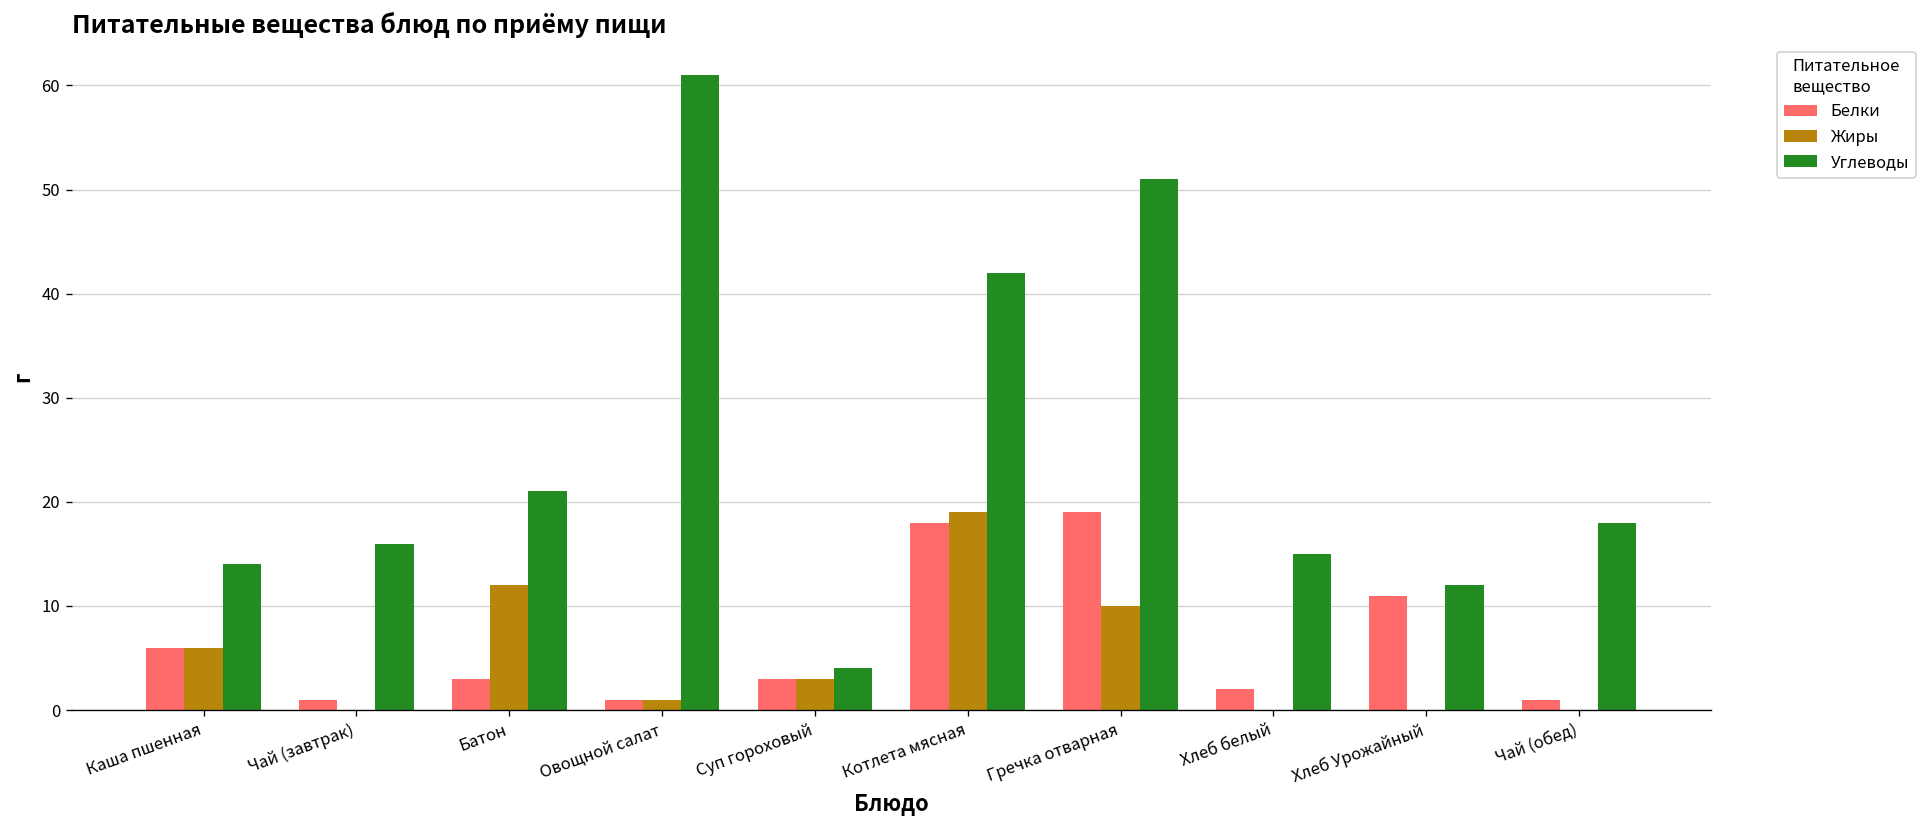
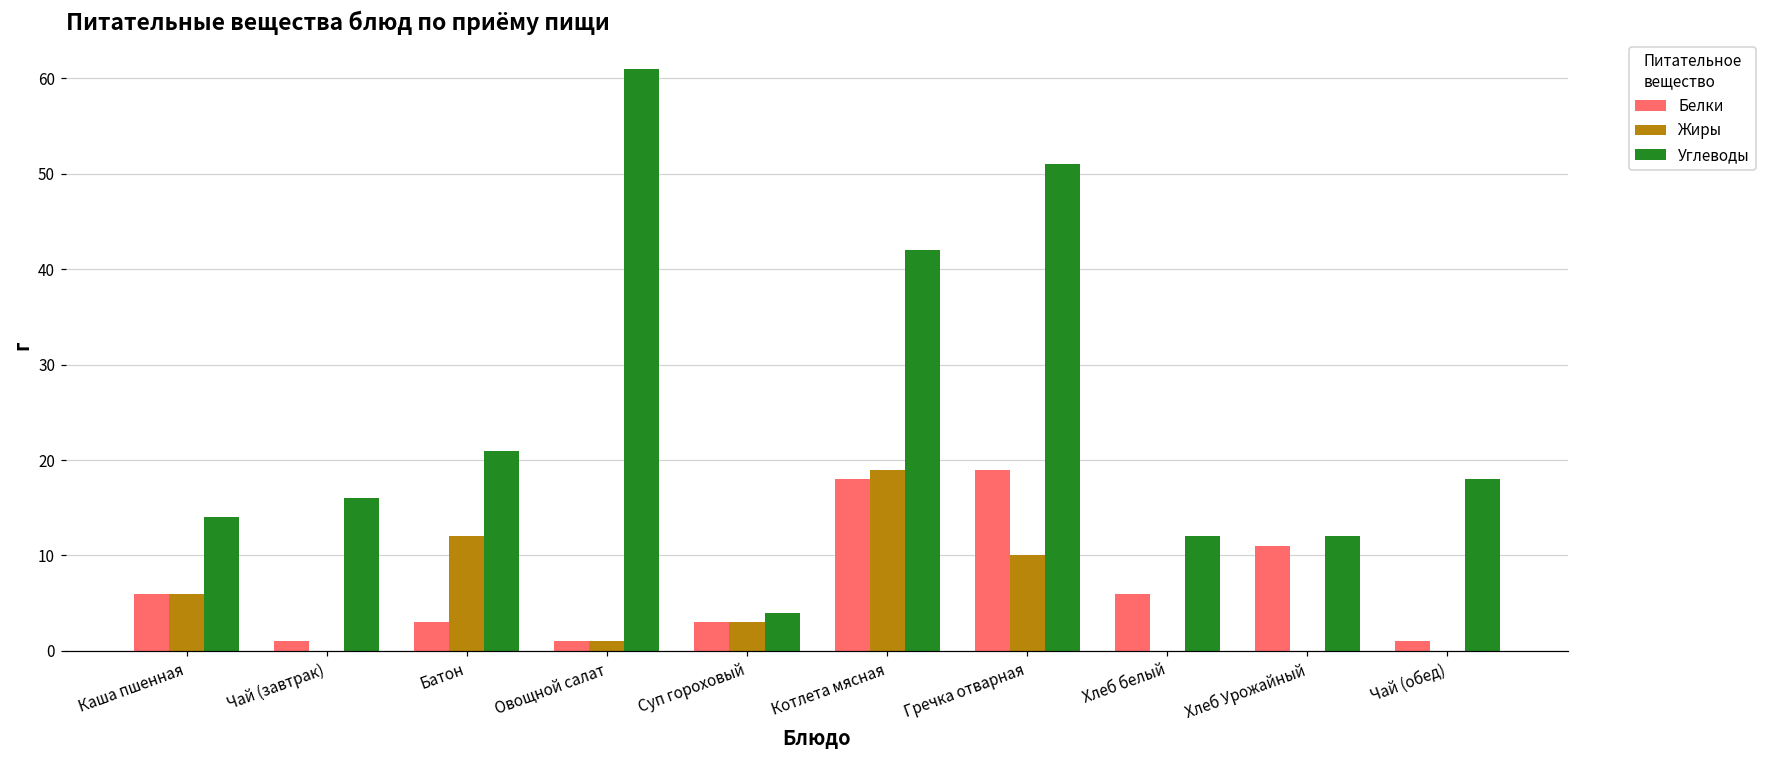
Белки, Хлеб белый: 2 -> 6
Углеводы, Хлеб белый: 15 -> 12
